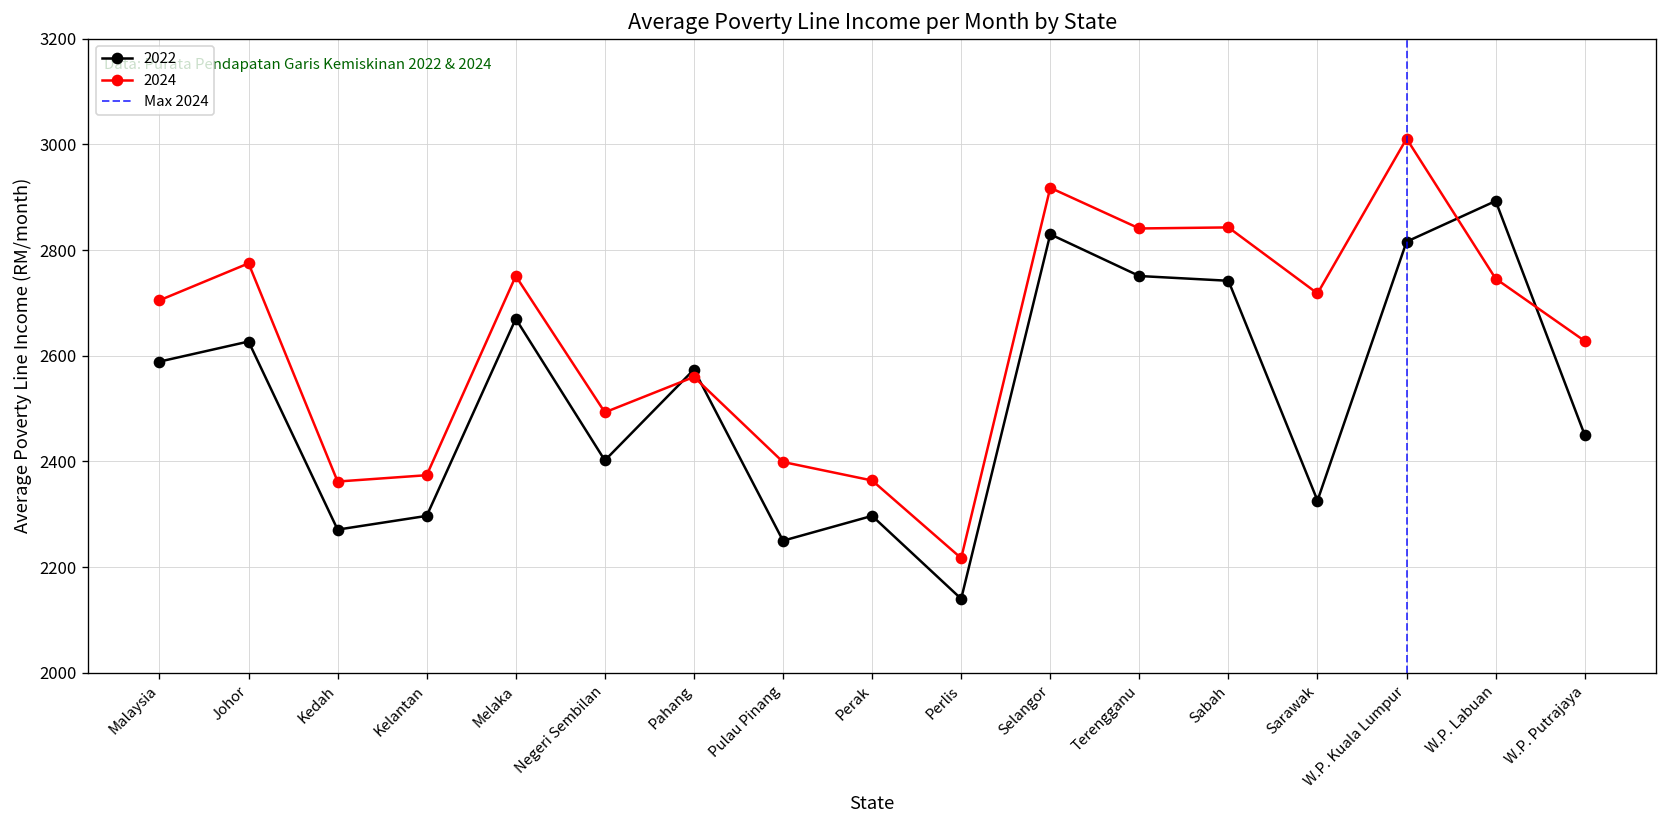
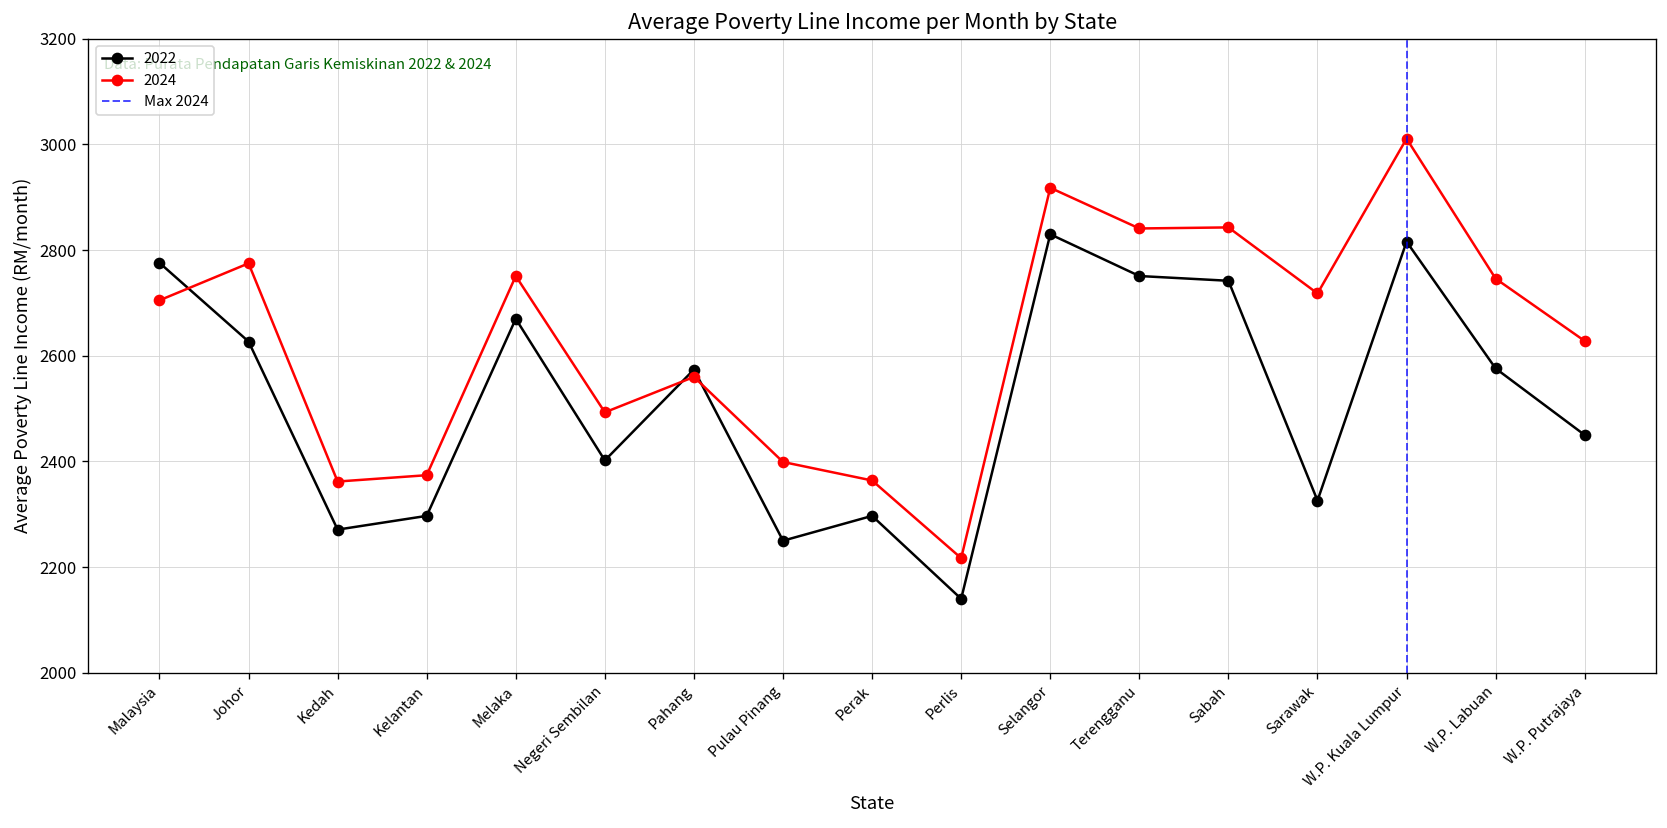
2022, Malaysia: 2590 -> 2780
2022, W.P. Labuan: 2890 -> 2580
